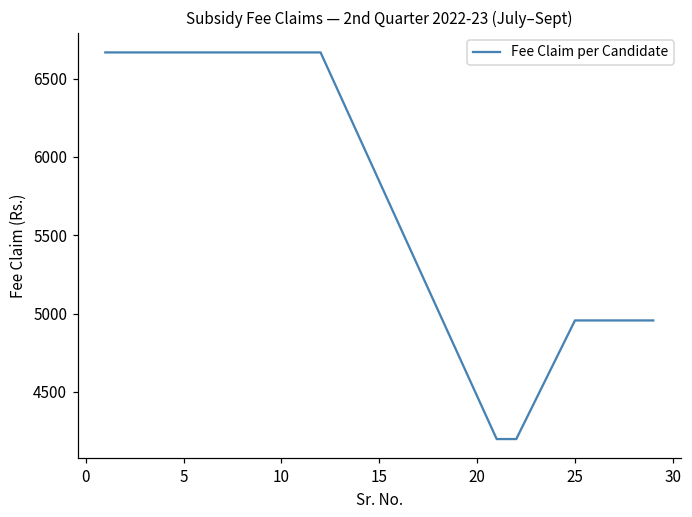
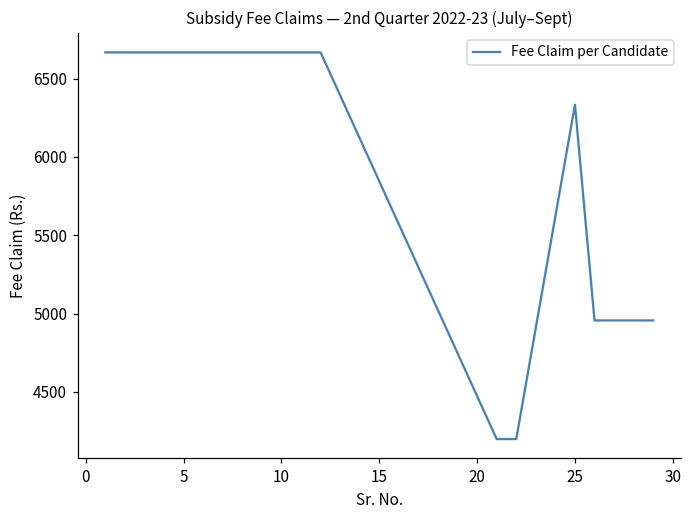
25: 4960 -> 6330
